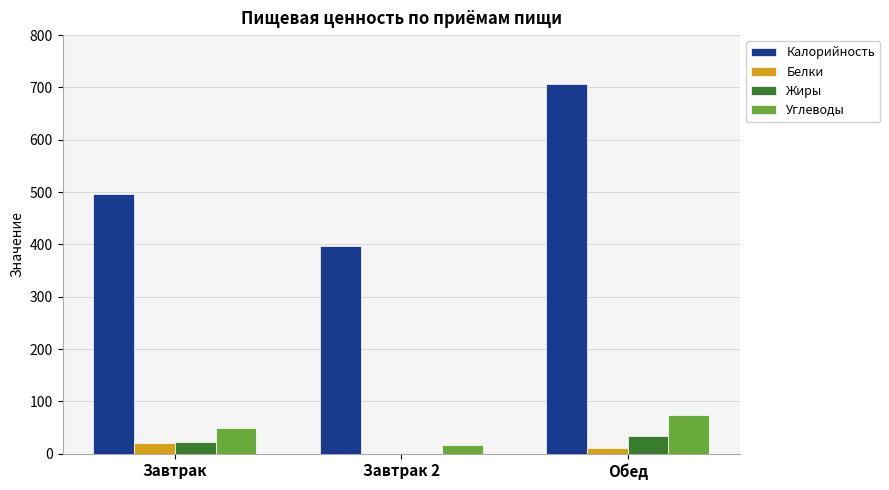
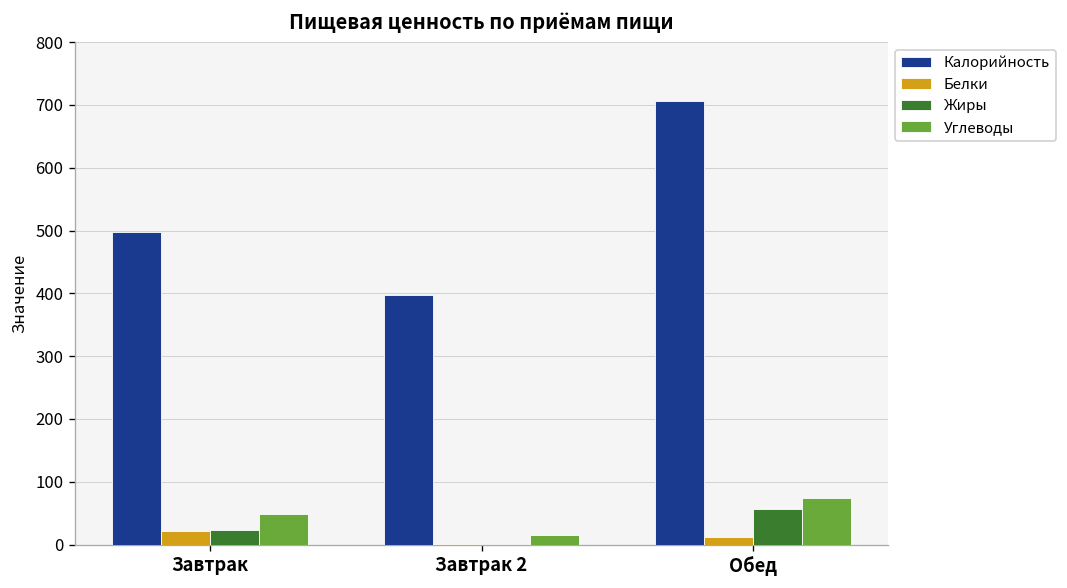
Жиры, Обед: 30 -> 60
